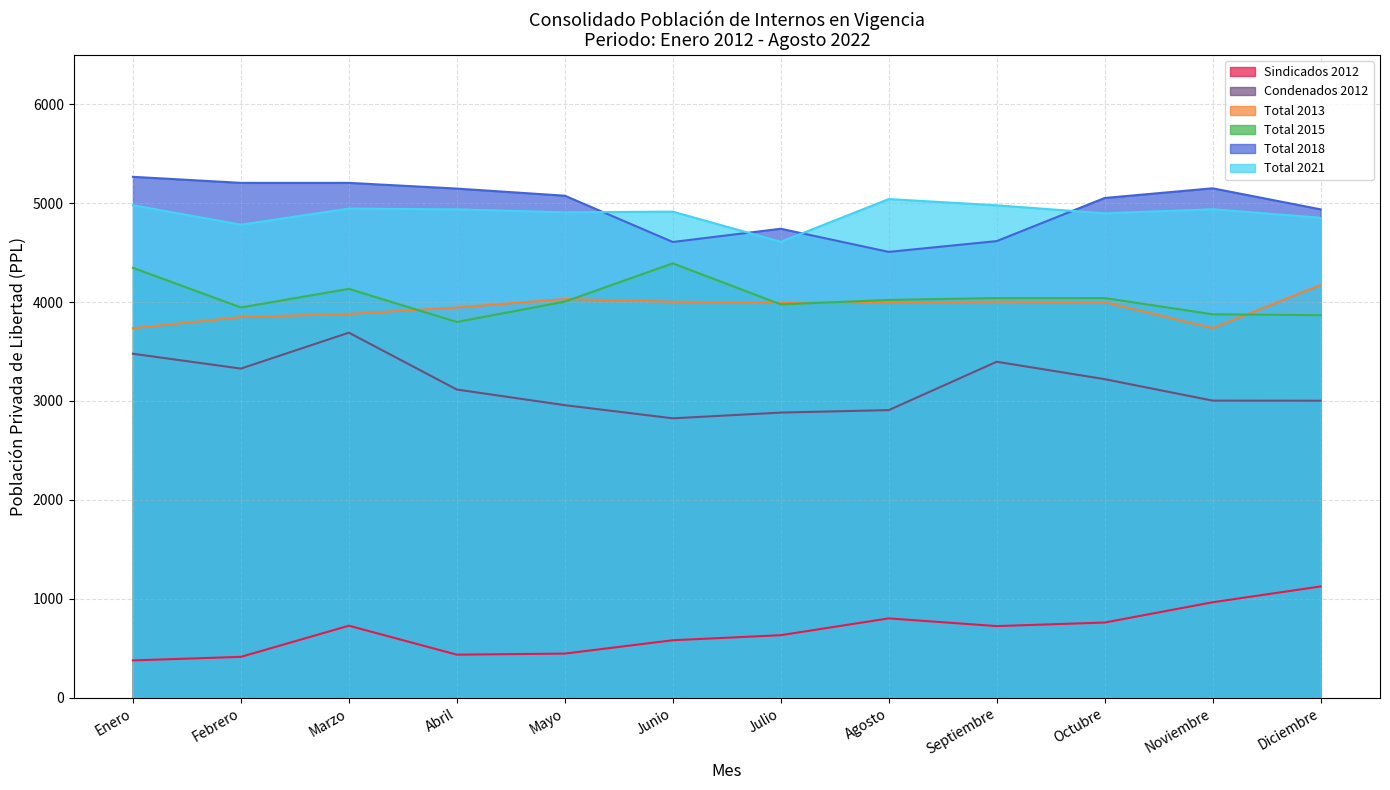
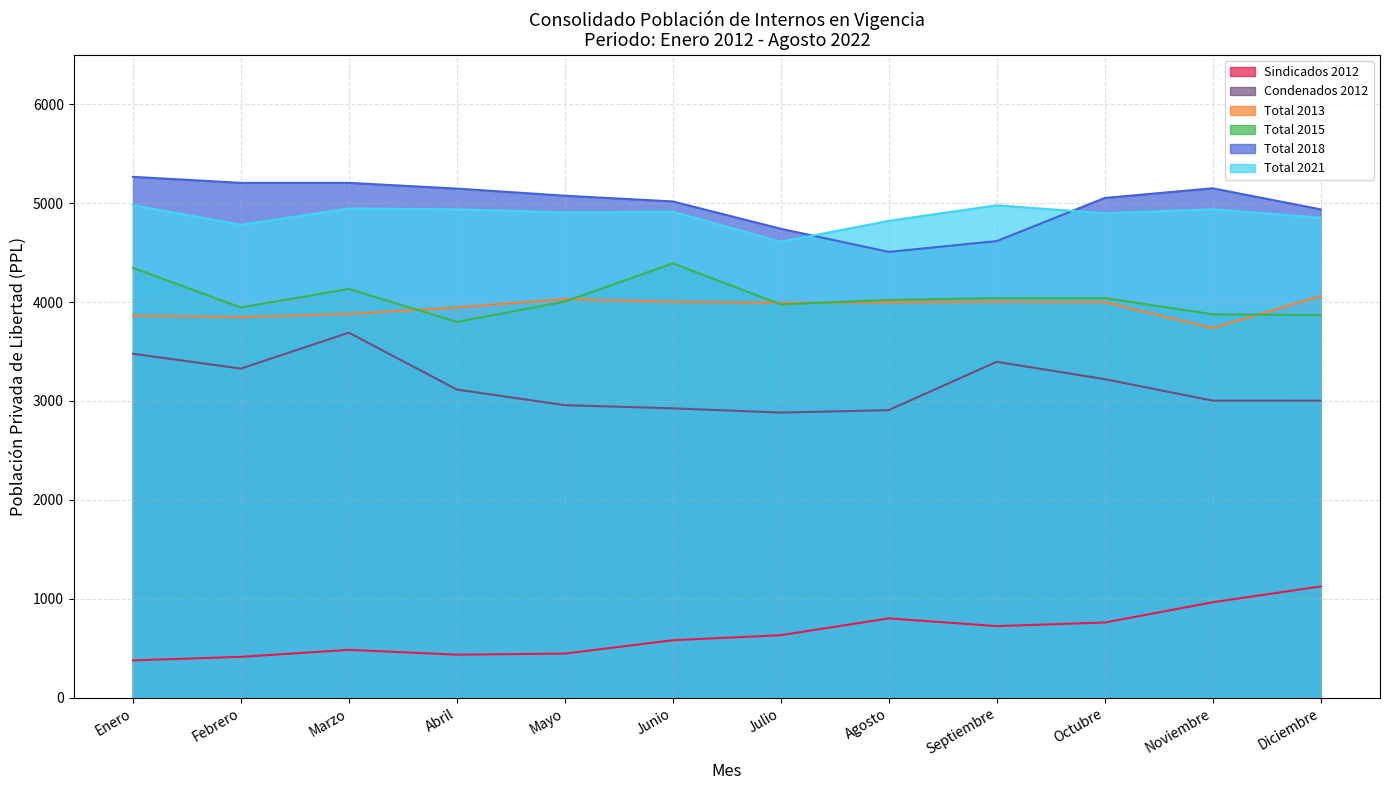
Total 2013, Enero: 3700 -> 3900
Sindicados 2012, Marzo: 700 -> 500
Condenados 2012, Junio: 2800 -> 2900
Total 2018, Junio: 4600 -> 5000
Total 2021, Agosto: 5000 -> 4800
Total 2013, Diciembre: 4200 -> 4100
